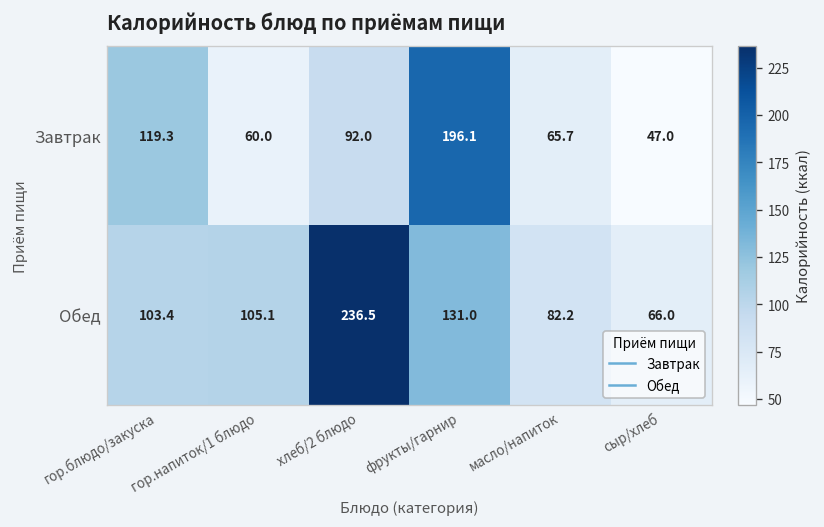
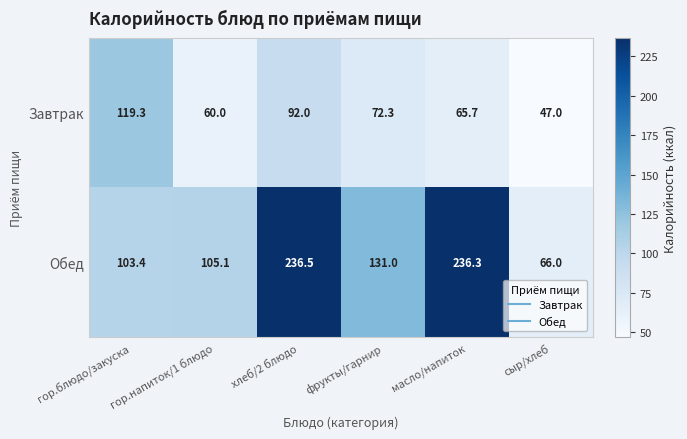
Завтрак, фрукты/гарнир: 196.1 -> 72.3
Обед, масло/напиток: 82.2 -> 236.3
